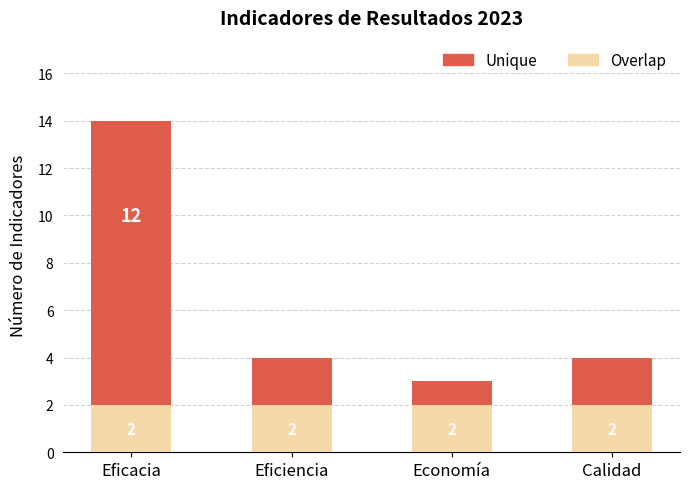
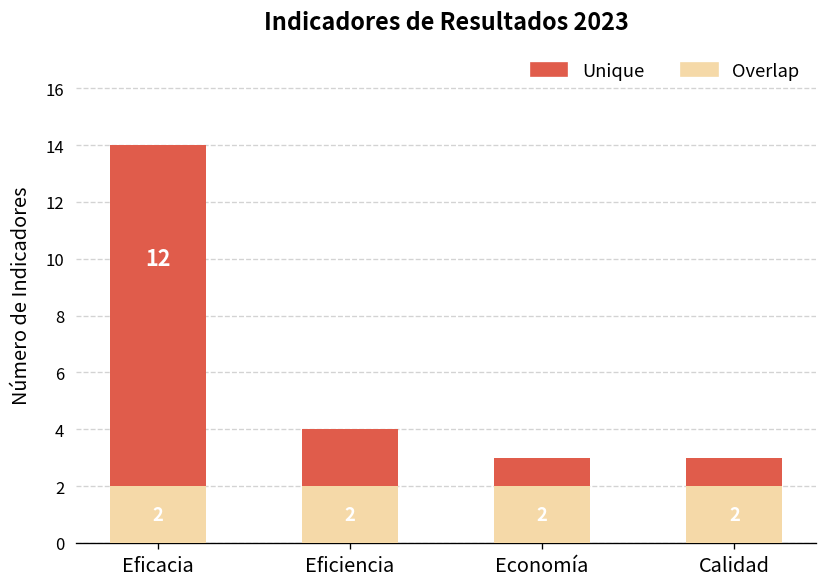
Unique, Calidad: 2 -> 1
